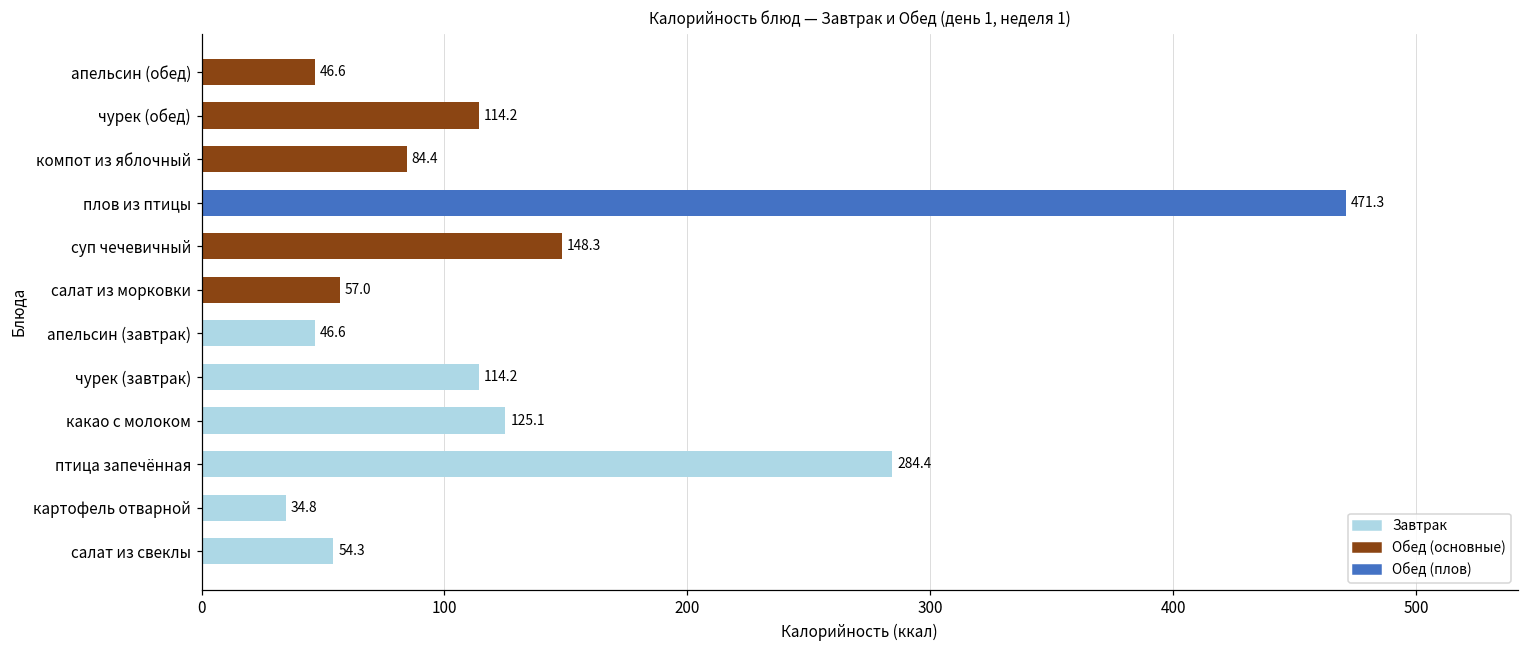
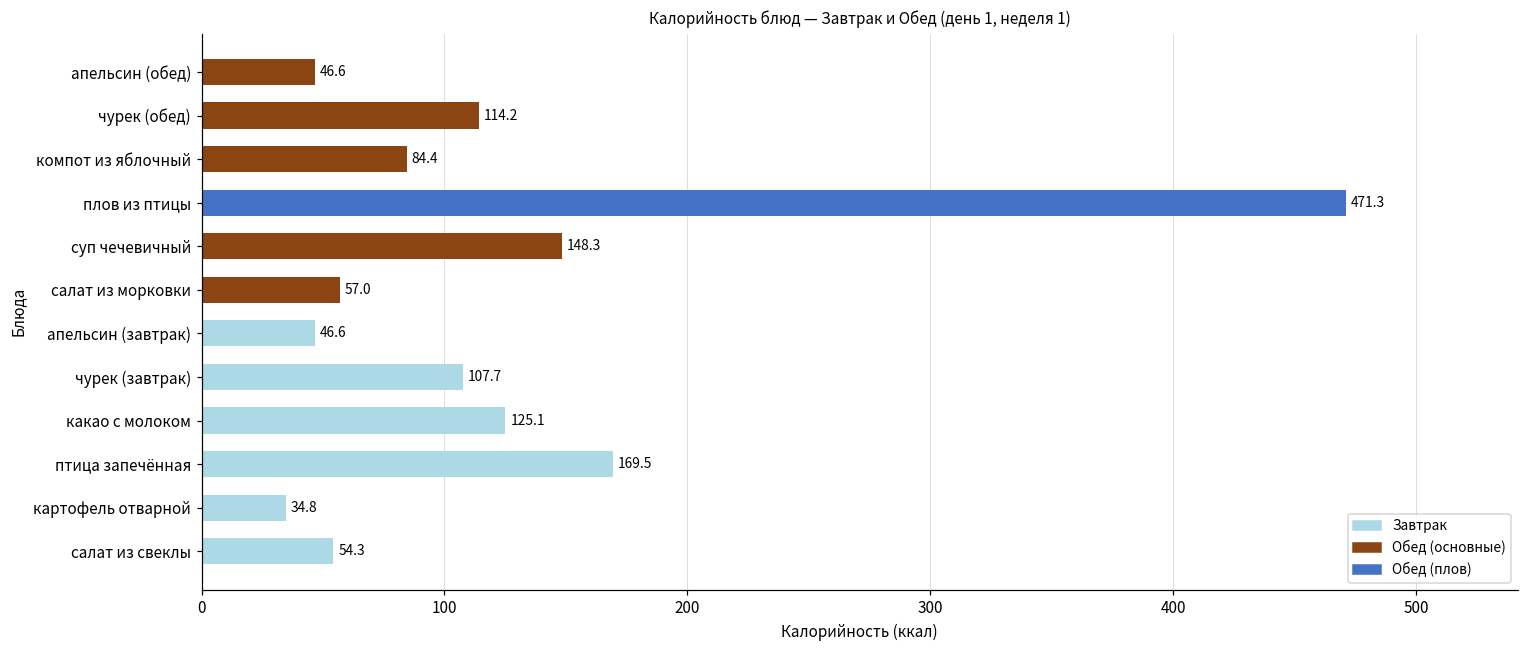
чурек (завтрак): 114.2 -> 107.7
птица запечённая: 284.4 -> 169.5
